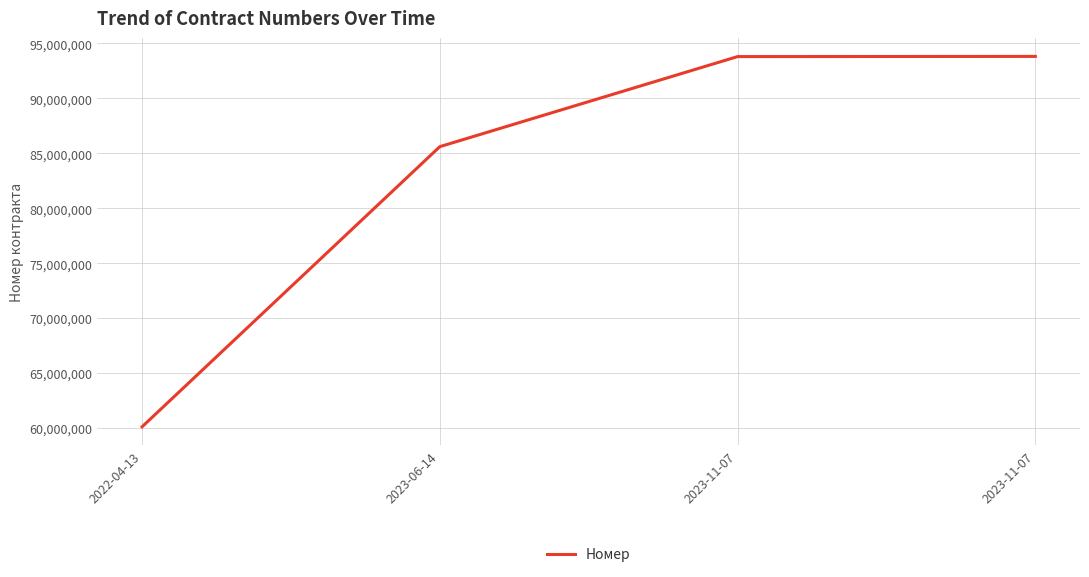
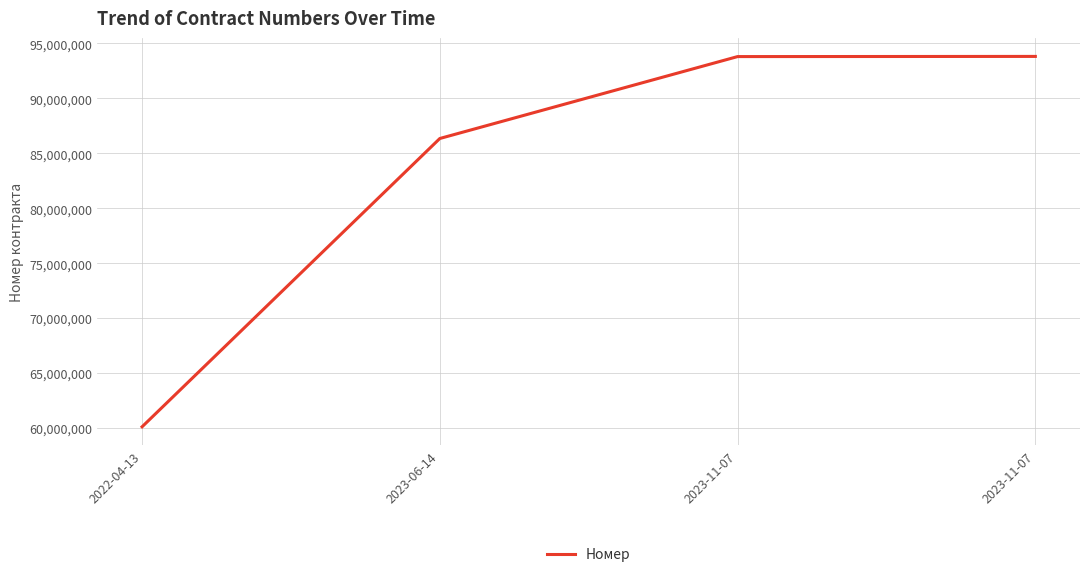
2023-06-14: 85,600,000 -> 86,300,000
